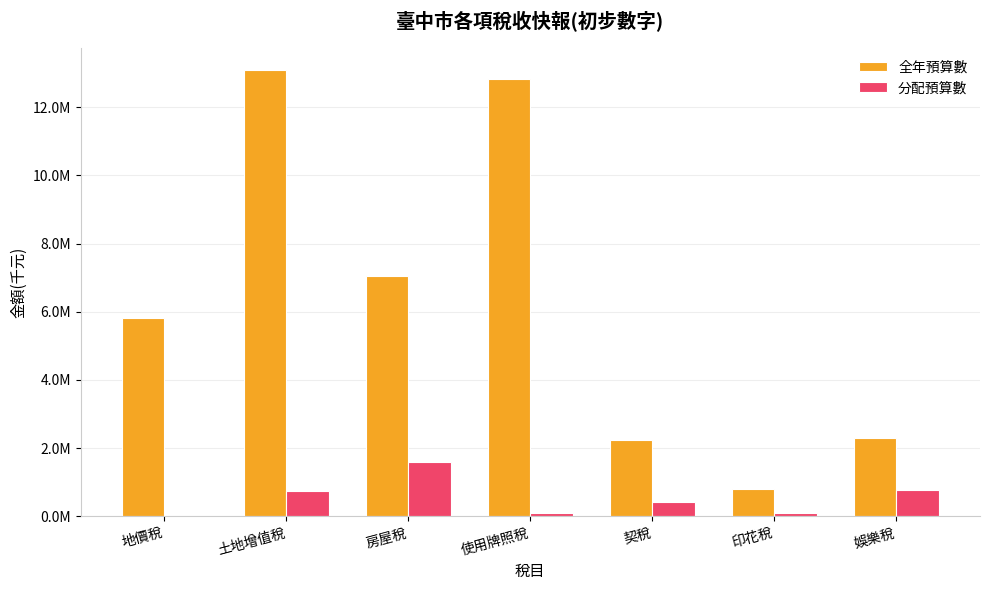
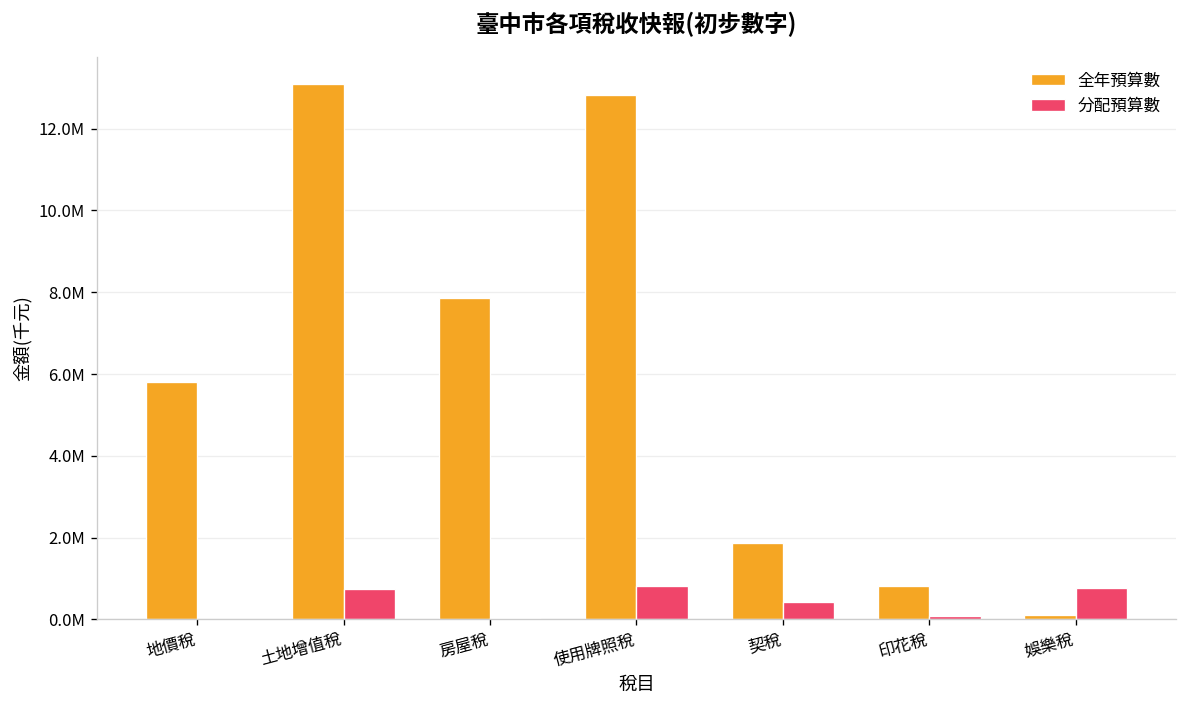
全年預算數, 房屋稅: 7000000 -> 7900000
分配預算數, 房屋稅: 1600000 -> 0
分配預算數, 使用牌照稅: 100000 -> 800000
全年預算數, 契稅: 2200000 -> 1900000
全年預算數, 娛樂稅: 2300000 -> 100000
